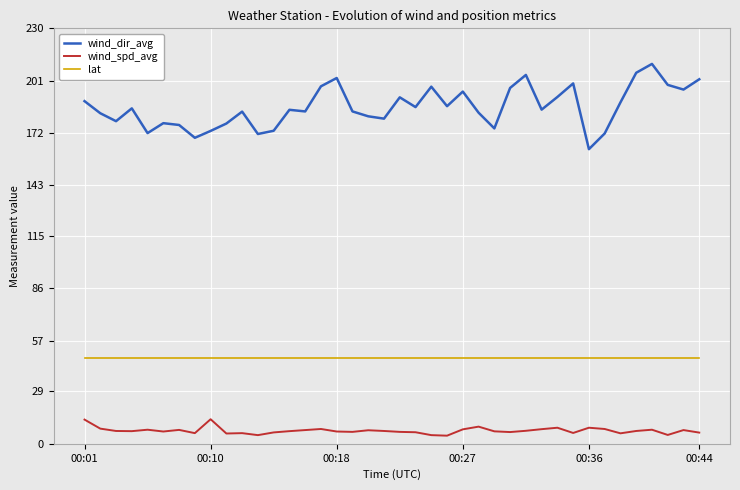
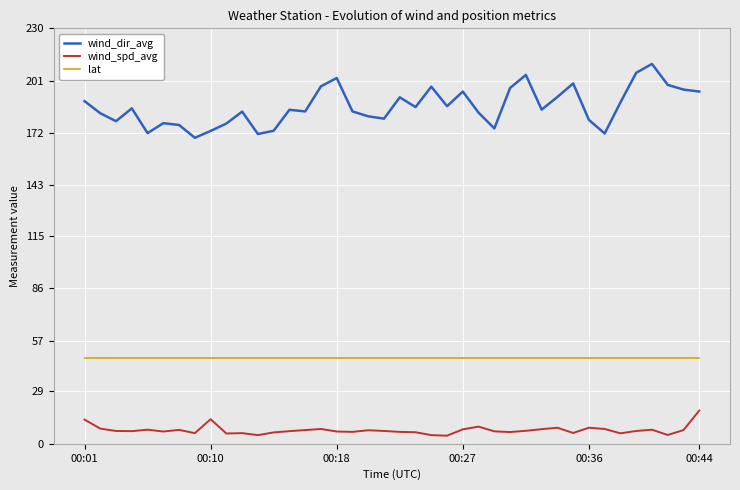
wind_dir_avg, 00:36: 163 -> 179
wind_dir_avg, 00:44: 202 -> 195
wind_spd_avg, 00:44: 6 -> 18
